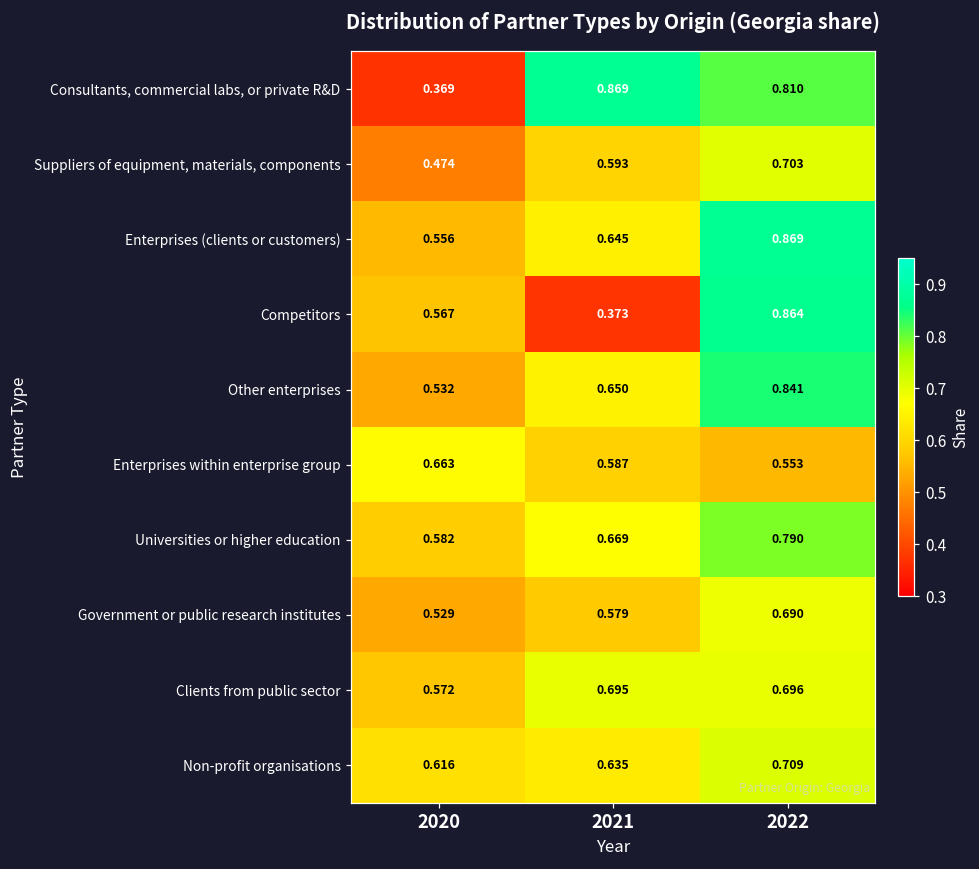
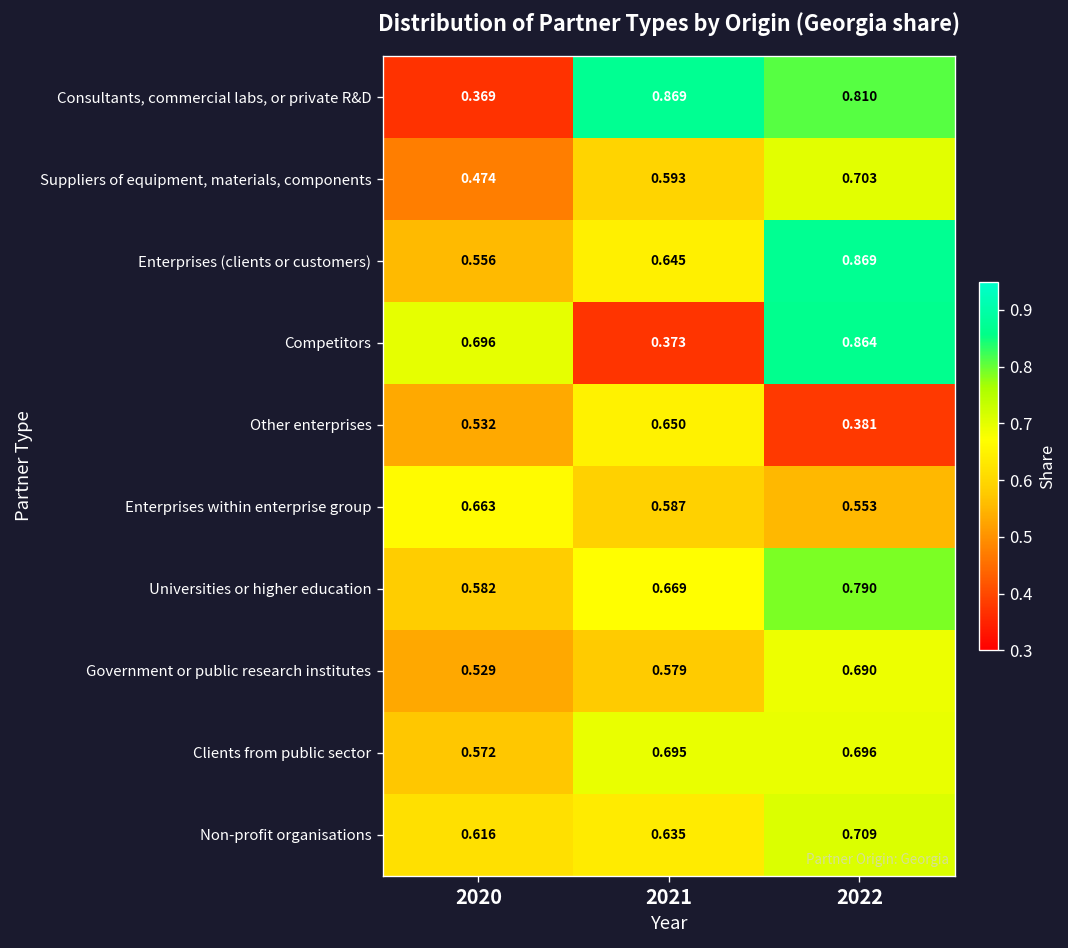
Competitors, 2020: 0.567 -> 0.696
Other enterprises, 2022: 0.841 -> 0.381
